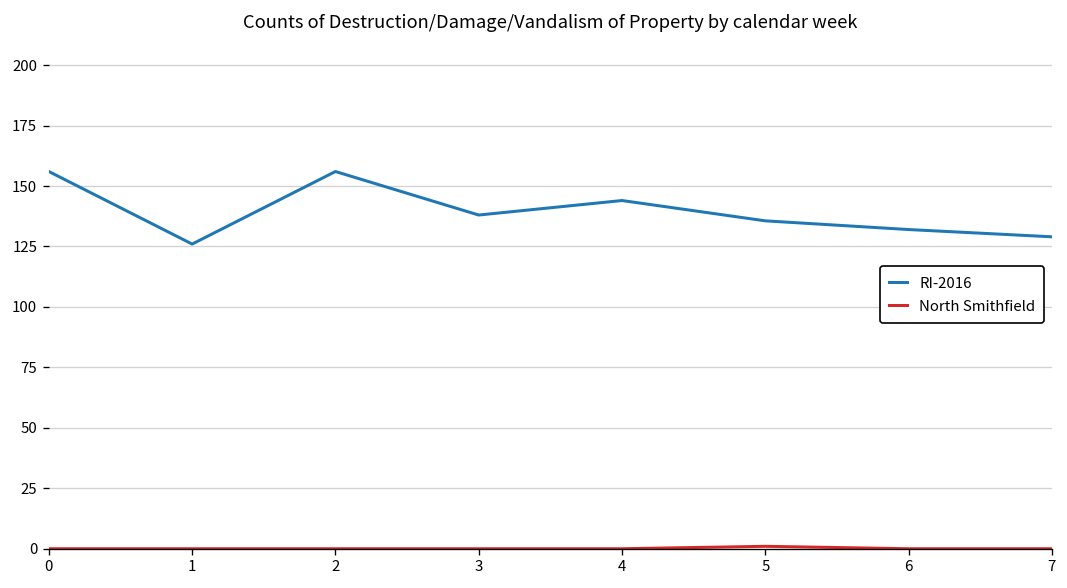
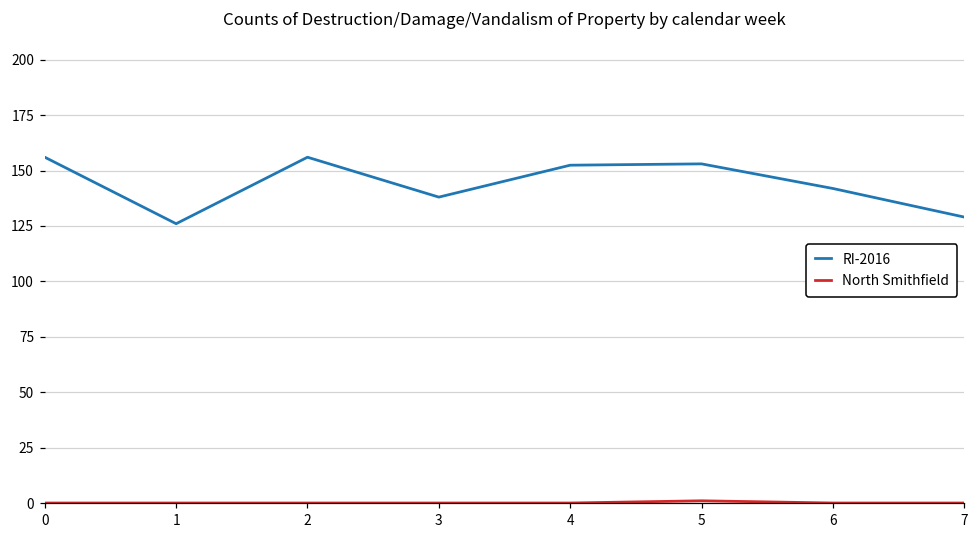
RI-2016, 4: 144 -> 152
RI-2016, 5: 136 -> 153
RI-2016, 6: 132 -> 142
